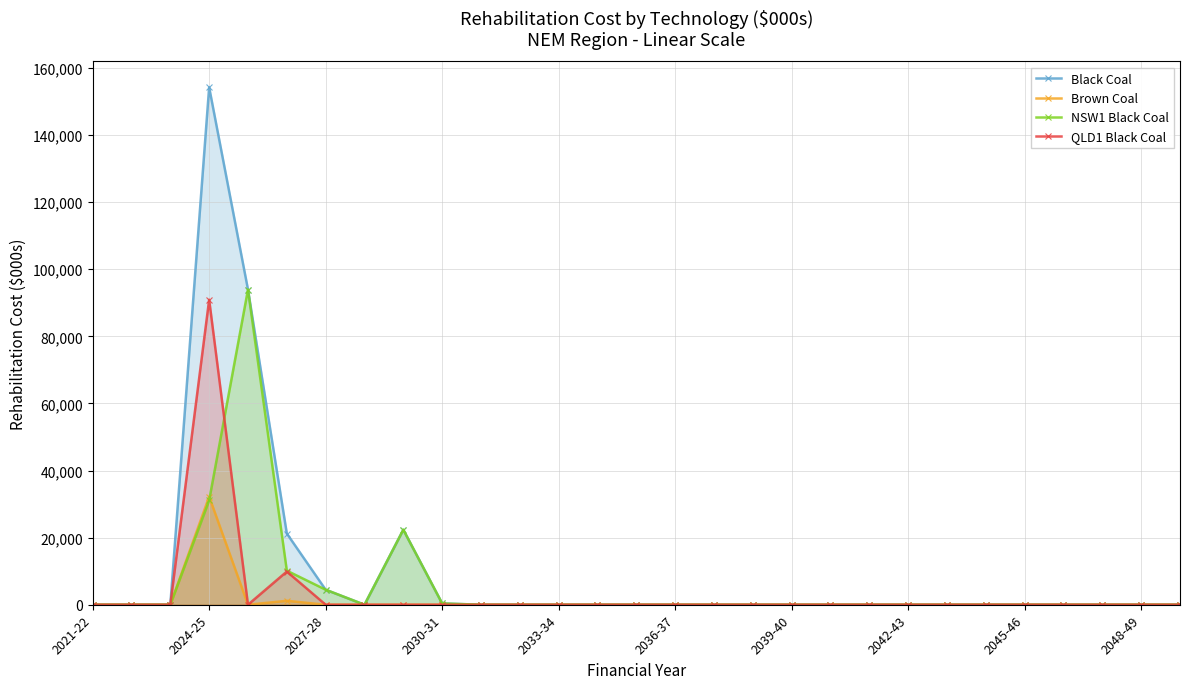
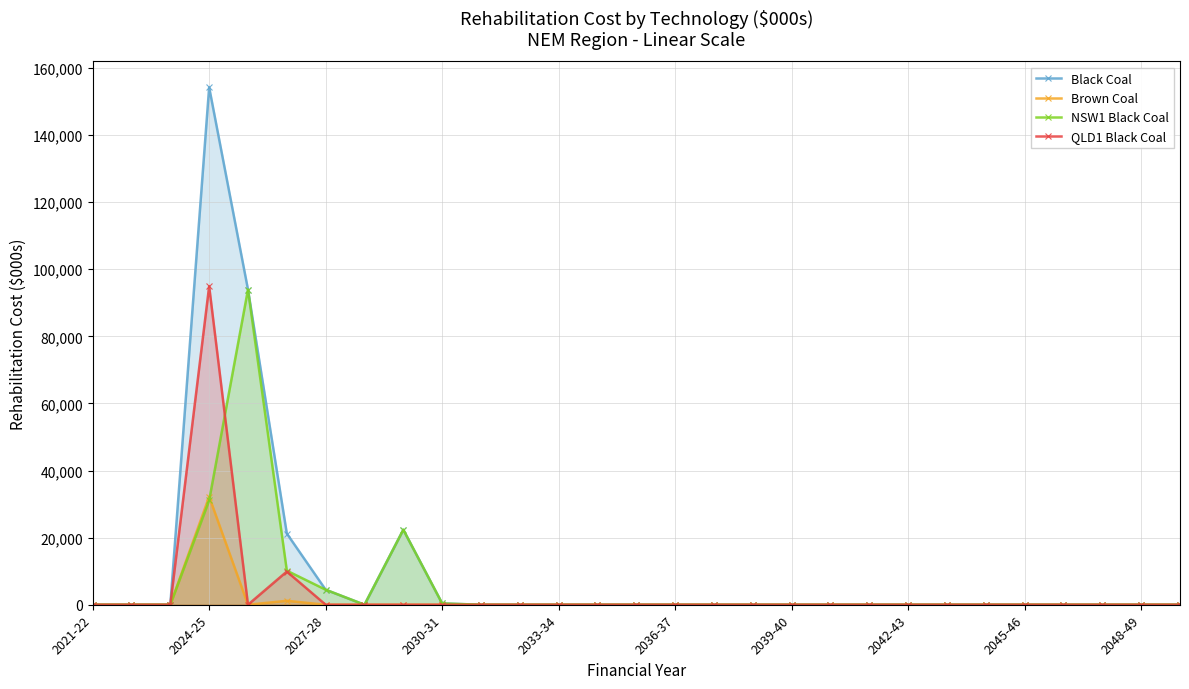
QLD1 Black Coal, 2024-25: 91,000 -> 95,000
